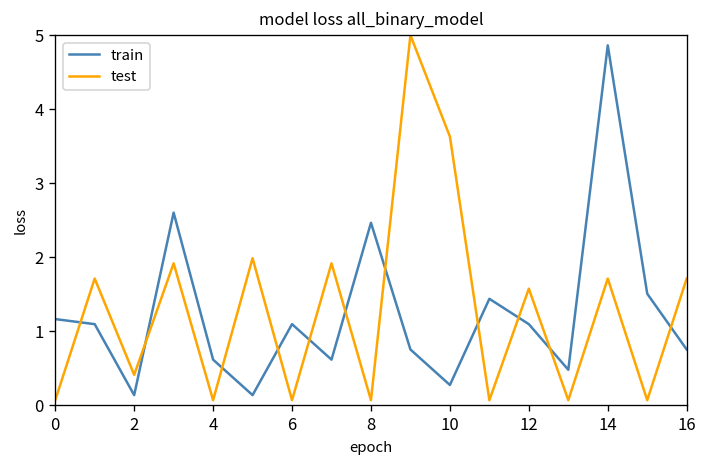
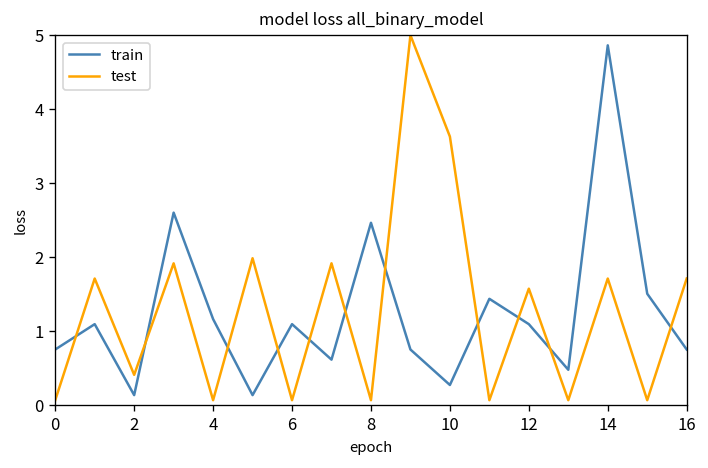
train, 0: 1.2 -> 0.8
train, 4: 0.6 -> 1.2
